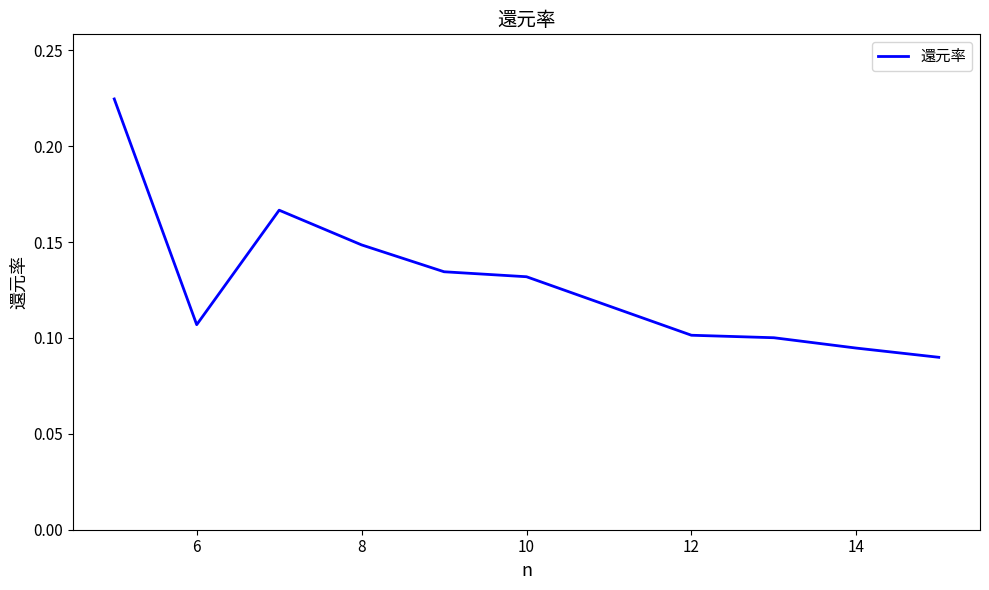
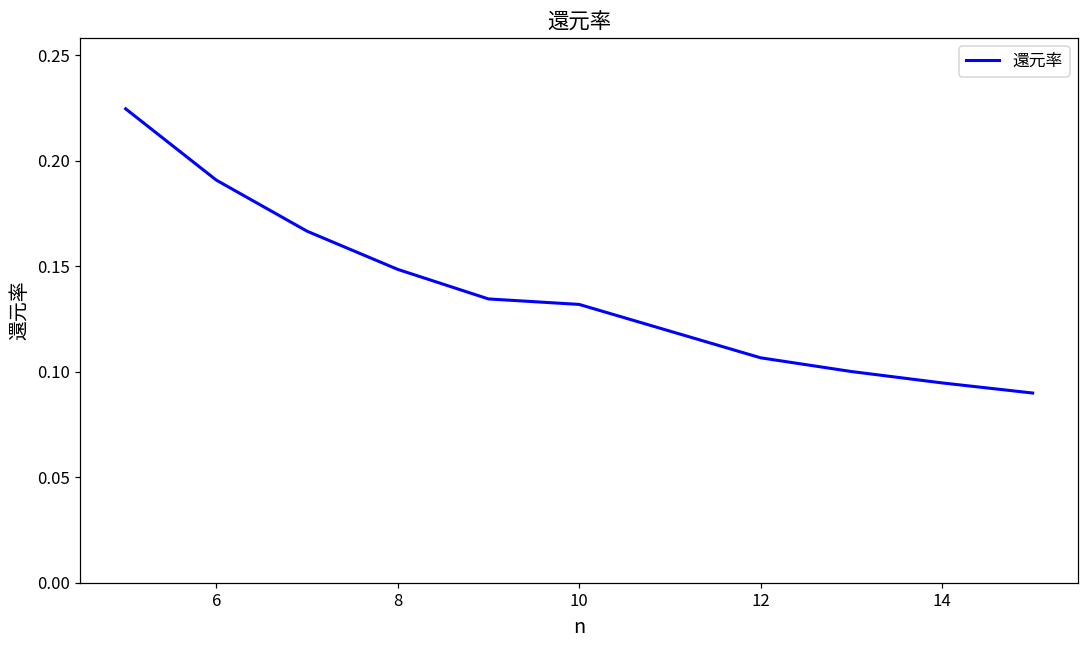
6: 0.107 -> 0.191
12: 0.101 -> 0.107
